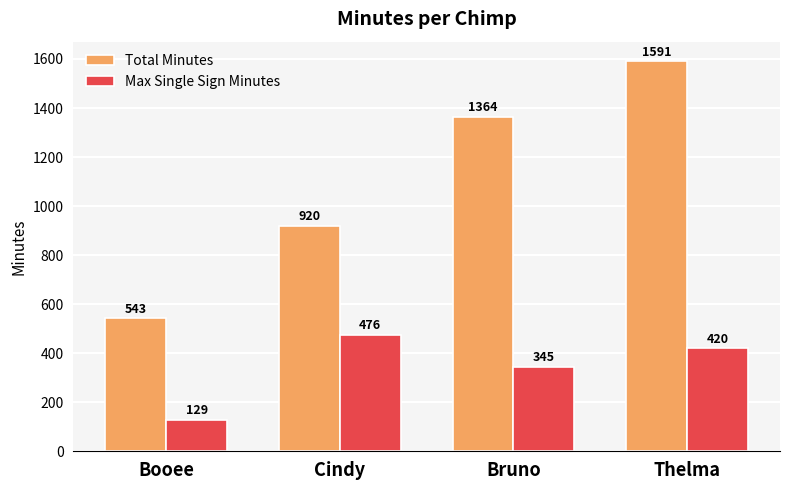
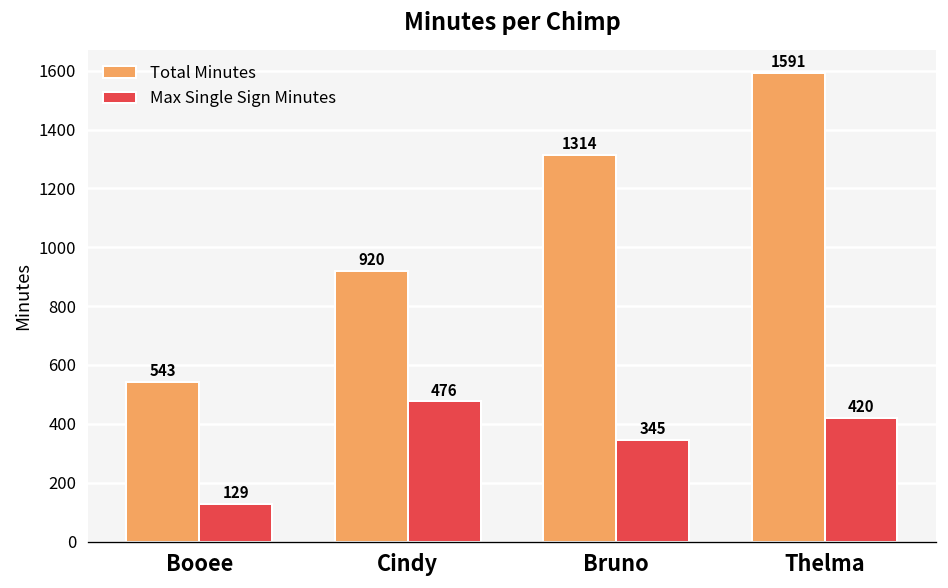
Total Minutes, Bruno: 1364 -> 1314
